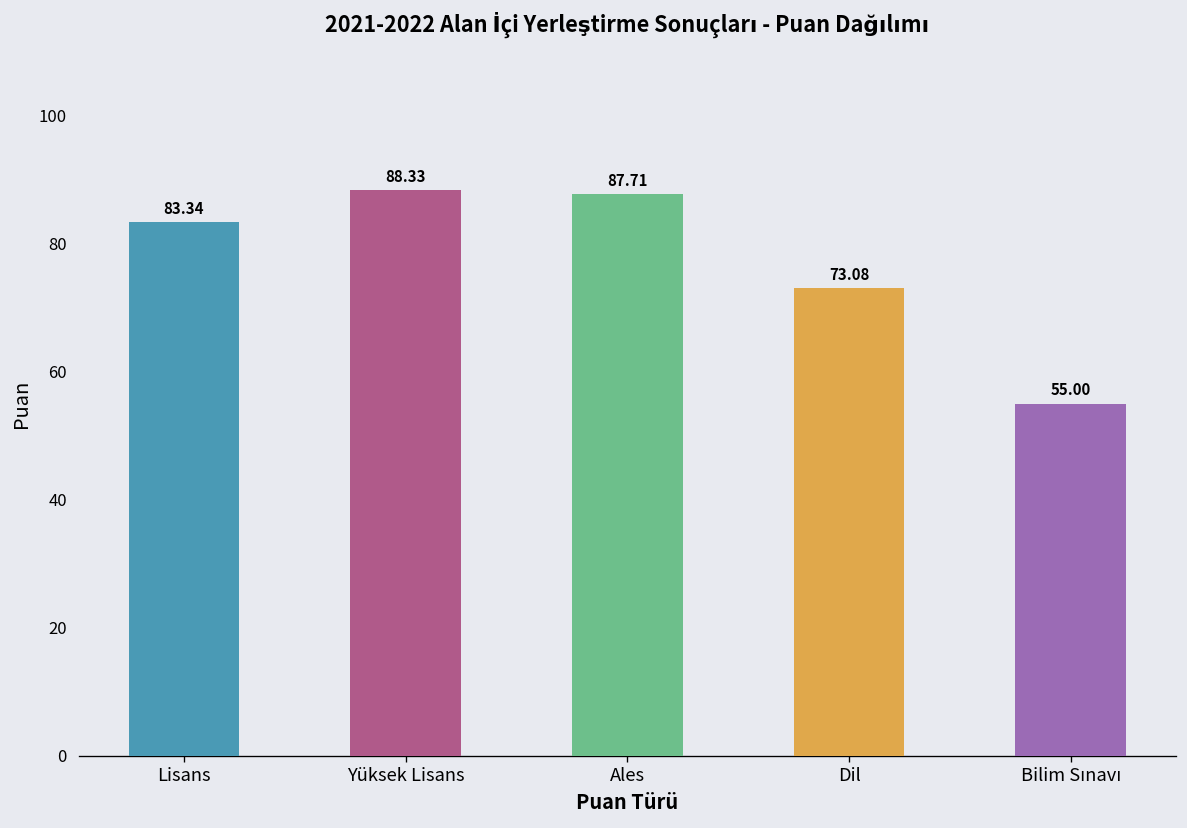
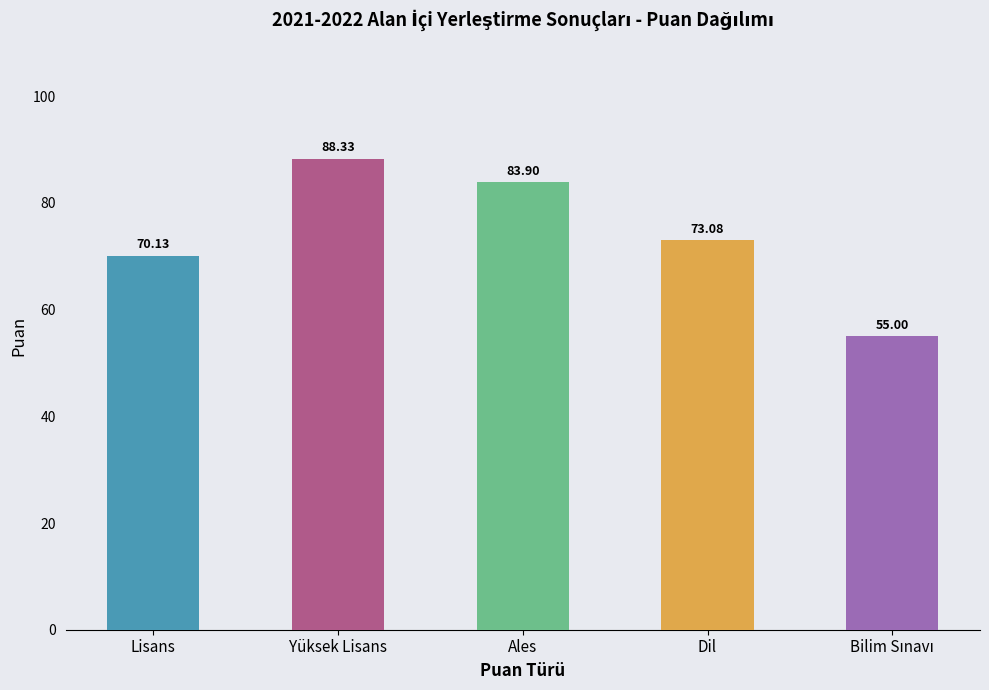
Lisans: 83.34 -> 70.13
Ales: 87.71 -> 83.90
